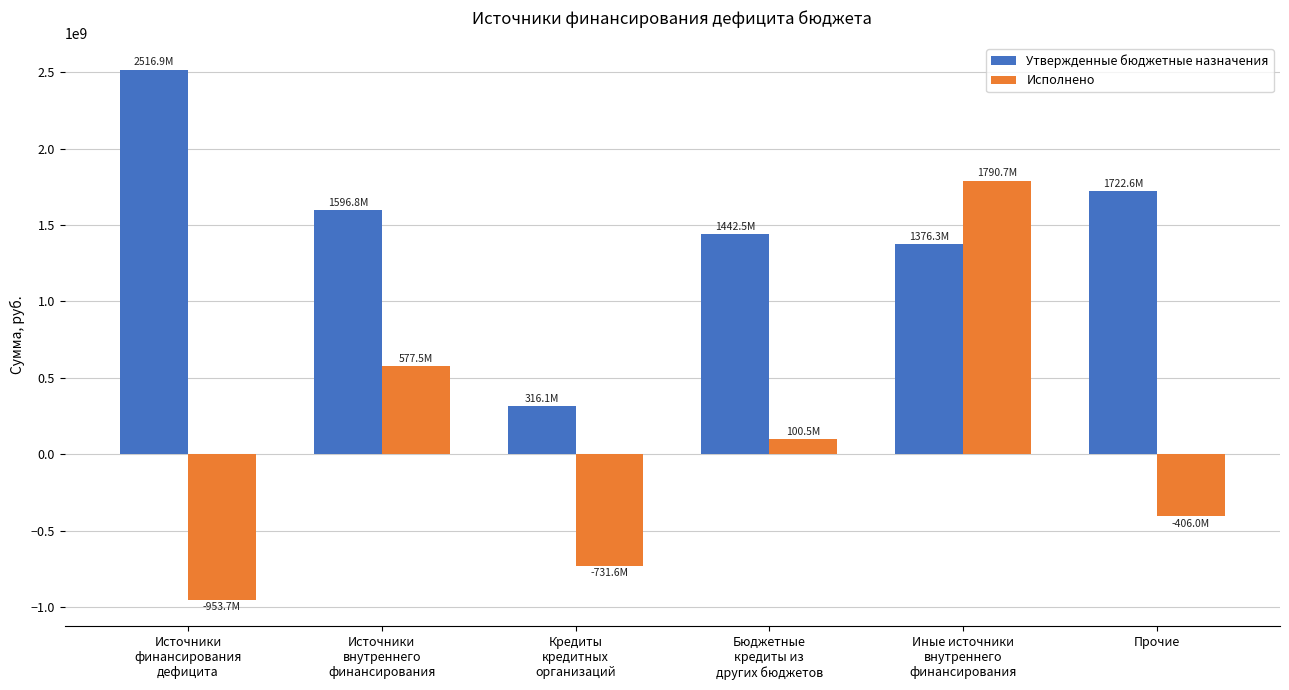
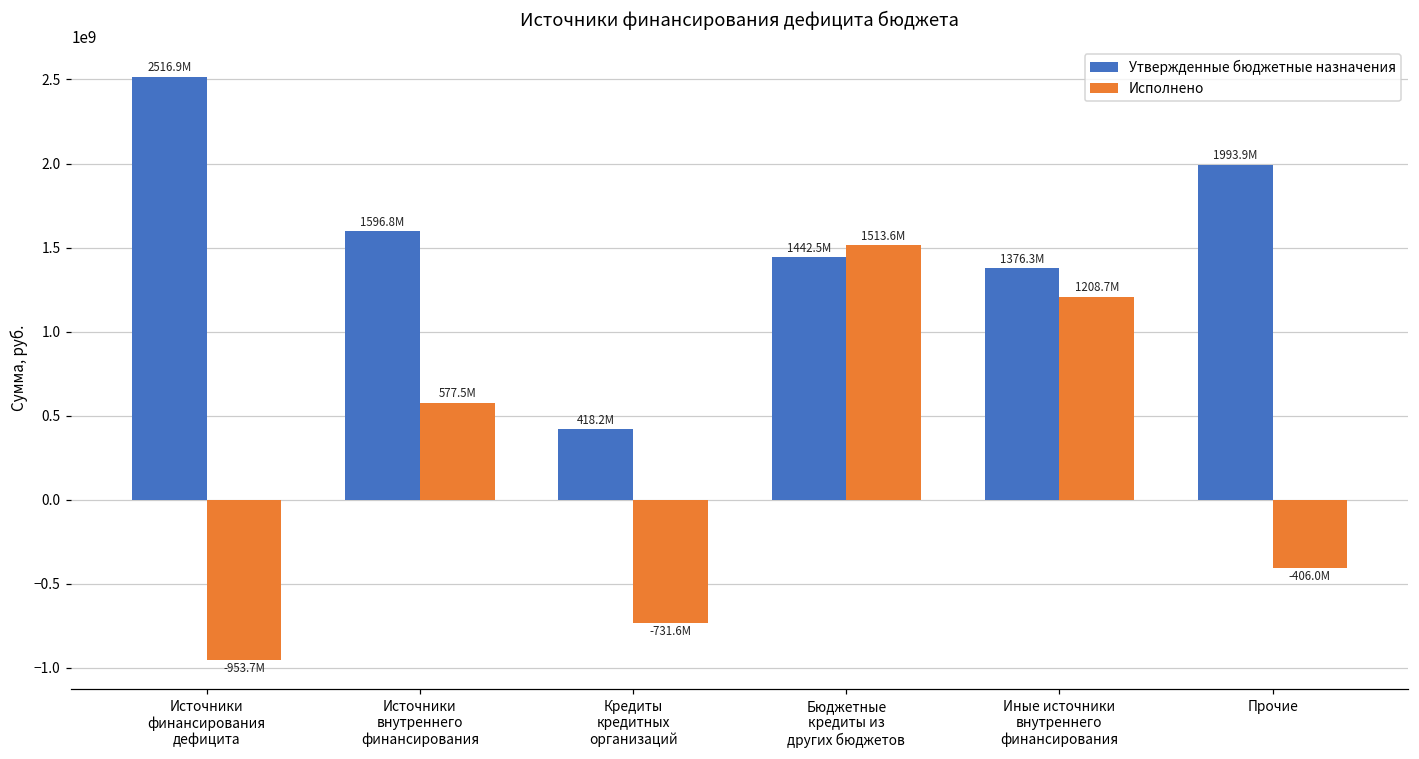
Утвержденные бюджетные назначения, Кредиты кредитных организаций: 316.1M -> 418.2M
Исполнено, Бюджетные кредиты из других бюджетов: 100.5M -> 1513.6M
Исполнено, Иные источники внутреннего финансирования: 1790.7M -> 1208.7M
Утвержденные бюджетные назначения, Прочие: 1722.6M -> 1993.9M
